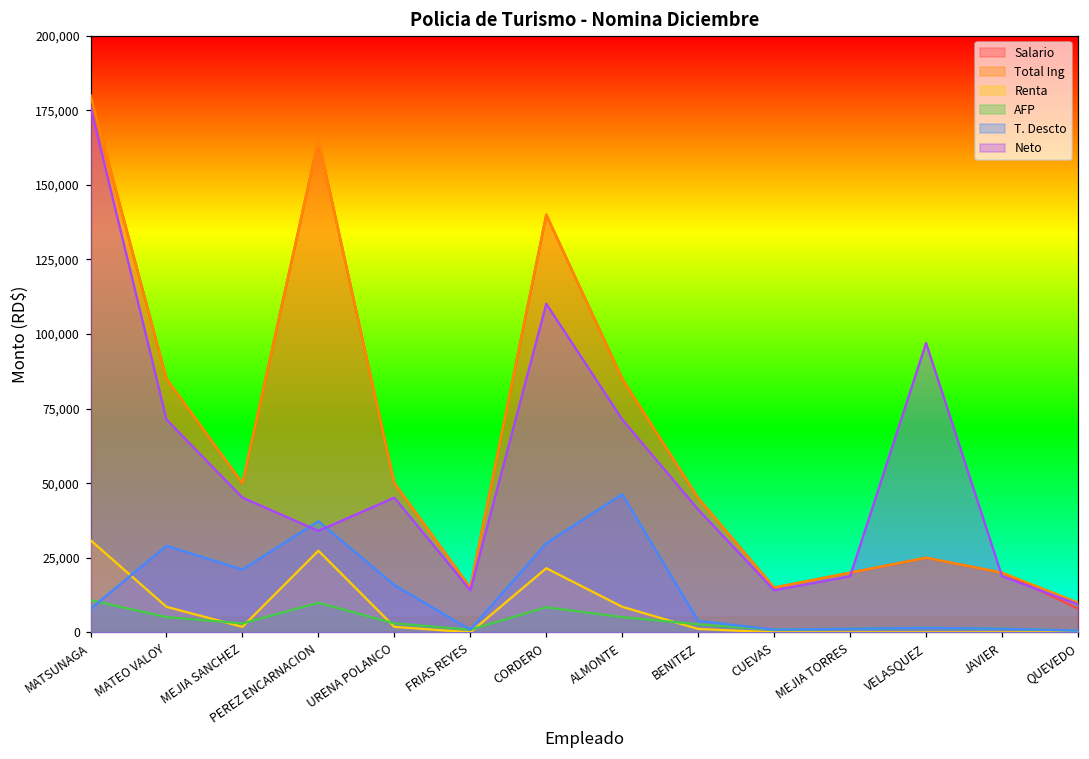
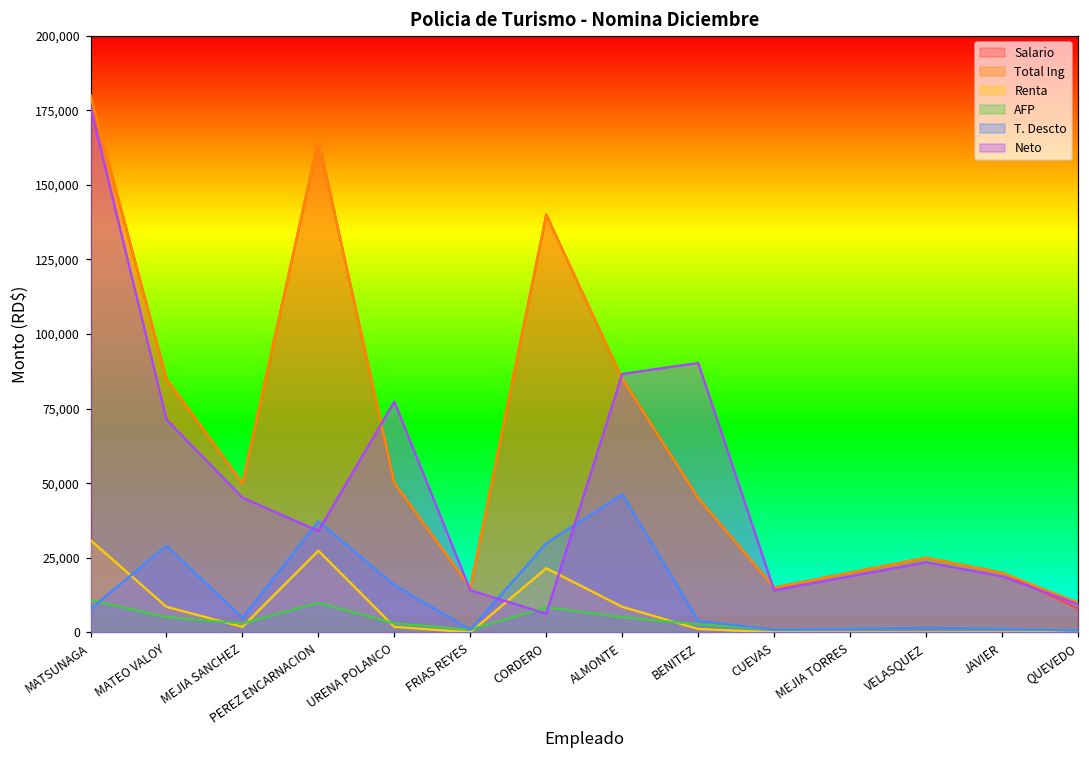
T. Descto, MEJIA SANCHEZ: 21,000 -> 5,000
Neto, URENA POLANCO: 45,000 -> 77,000
Neto, CORDERO: 110,000 -> 6,000
Neto, ALMONTE: 71,000 -> 87,000
Neto, BENITEZ: 41,000 -> 90,000
Neto, VELASQUEZ: 97,000 -> 24,000
